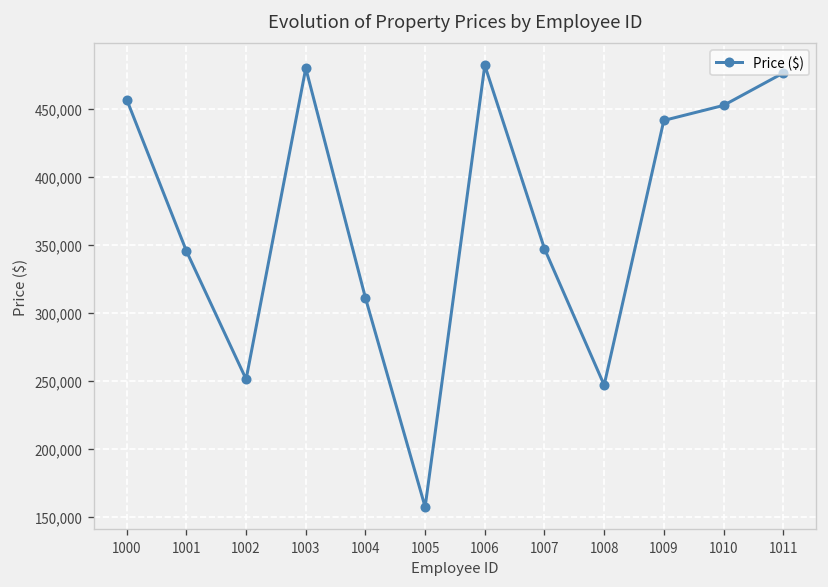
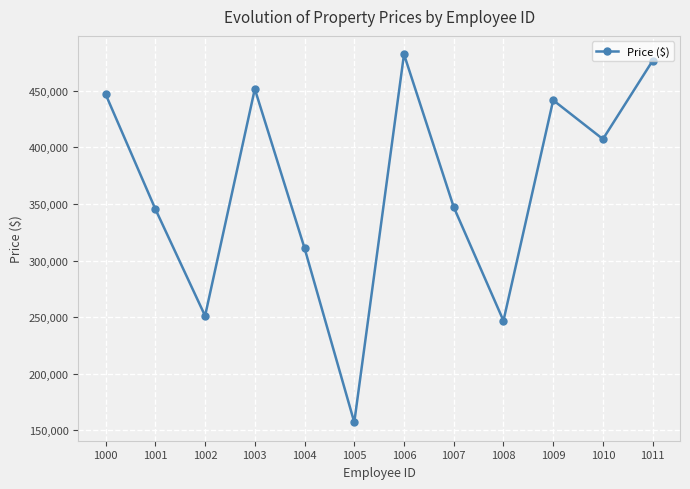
1000: 457,000 -> 447,000
1003: 480,000 -> 452,000
1010: 453,000 -> 407,000
